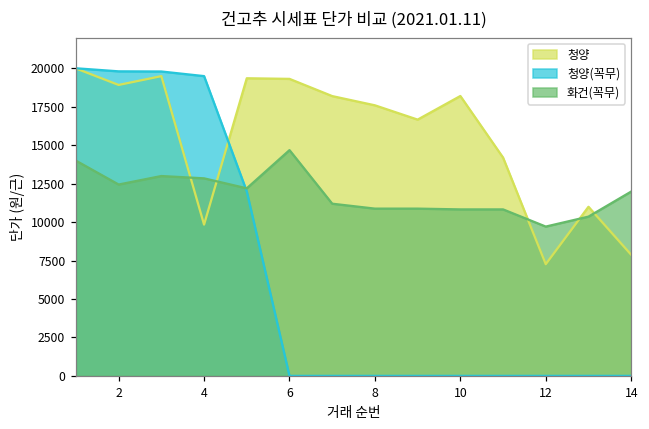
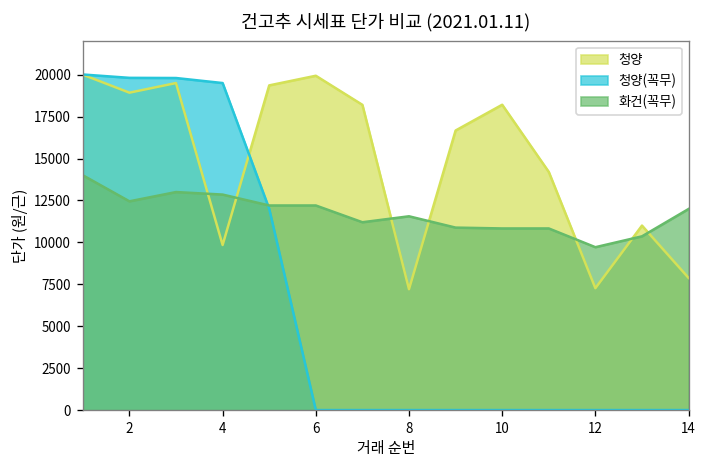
청양, 6: 19300 -> 19900
화건(꼭무), 6: 14700 -> 12200
청양, 8: 17600 -> 7200
화건(꼭무), 8: 10900 -> 11600
